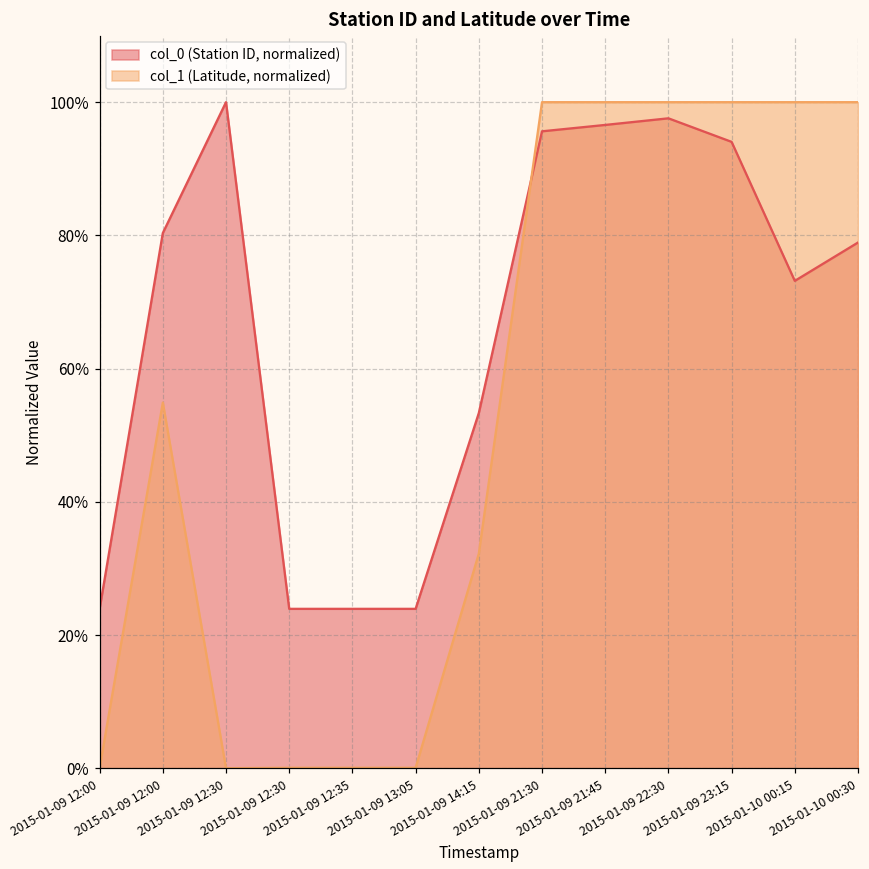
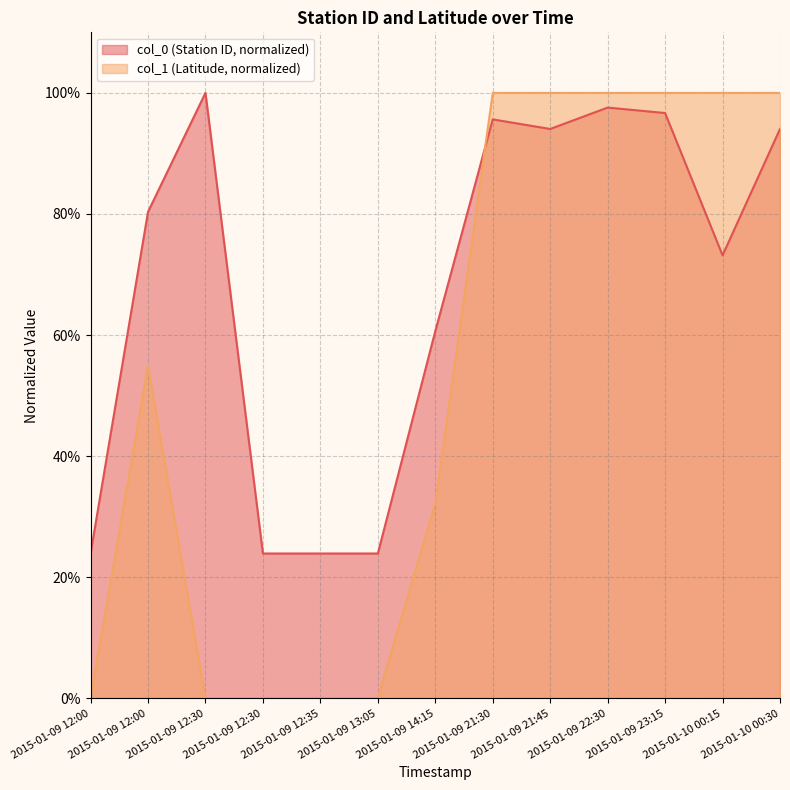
col_0 (Station ID, normalized), 2015-01-09 14:15: 53% -> 61%
col_0 (Station ID, normalized), 2015-01-09 21:45: 97% -> 94%
col_0 (Station ID, normalized), 2015-01-09 23:15: 94% -> 97%
col_0 (Station ID, normalized), 2015-01-10 00:30: 79% -> 94%
